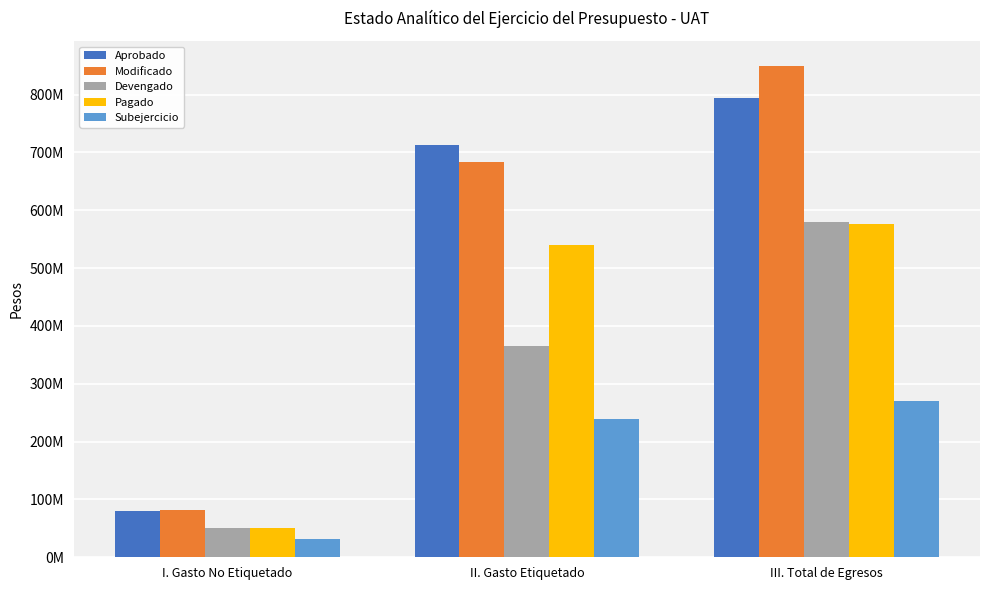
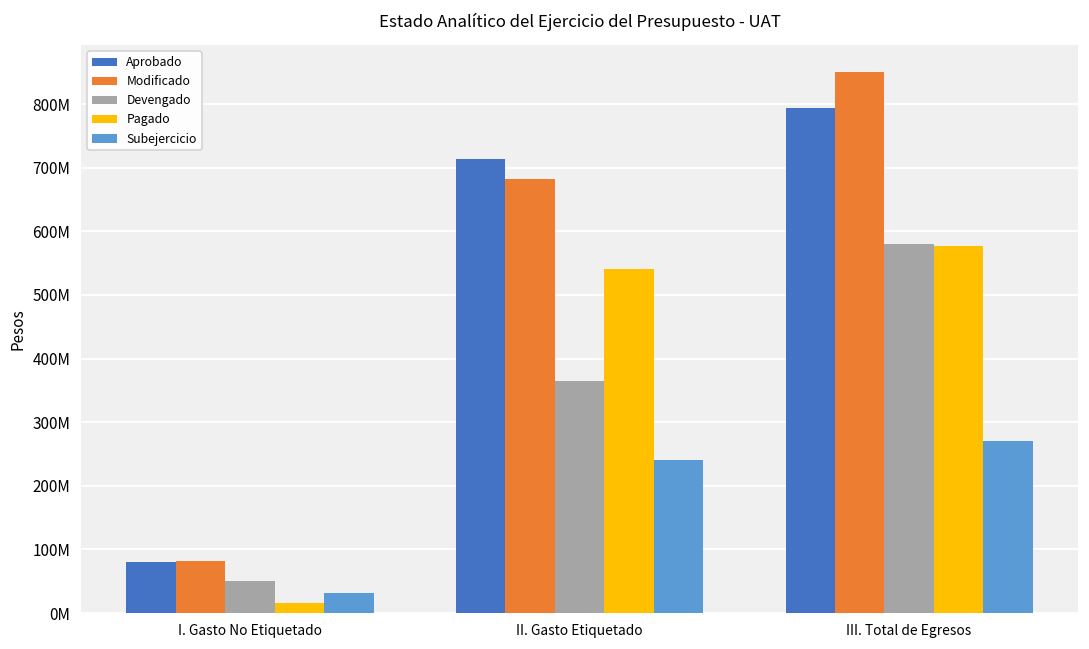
Pagado, I. Gasto No Etiquetado: 50000000 -> 20000000
